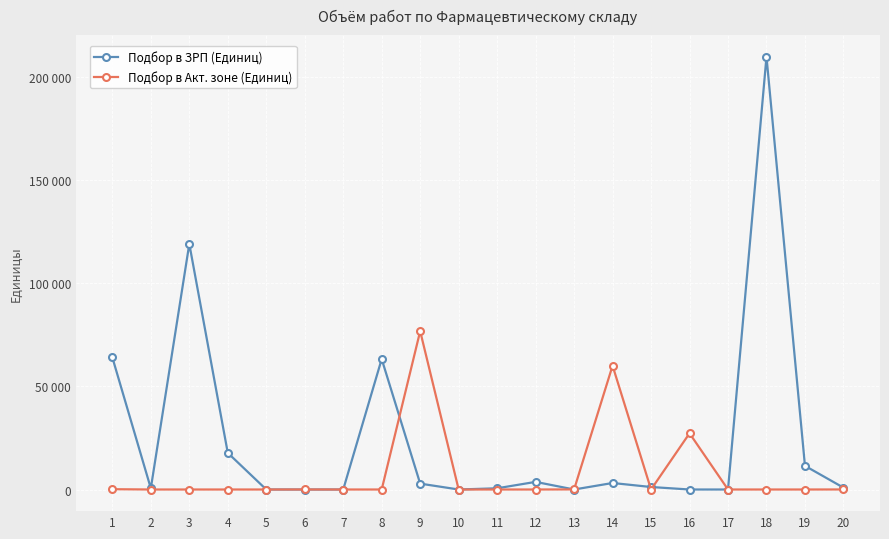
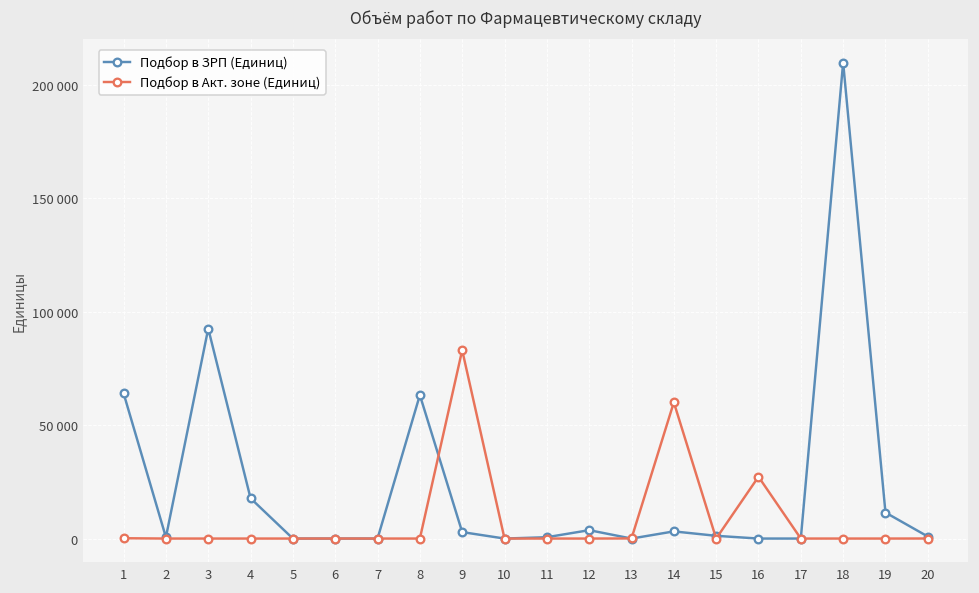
Подбор в ЗРП (Единиц), 3: 119000 -> 93000
Подбор в Акт. зоне (Единиц), 9: 77000 -> 83000
